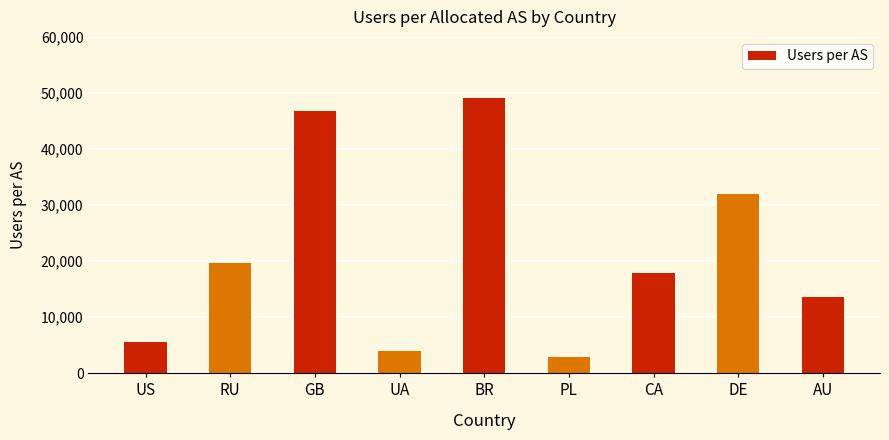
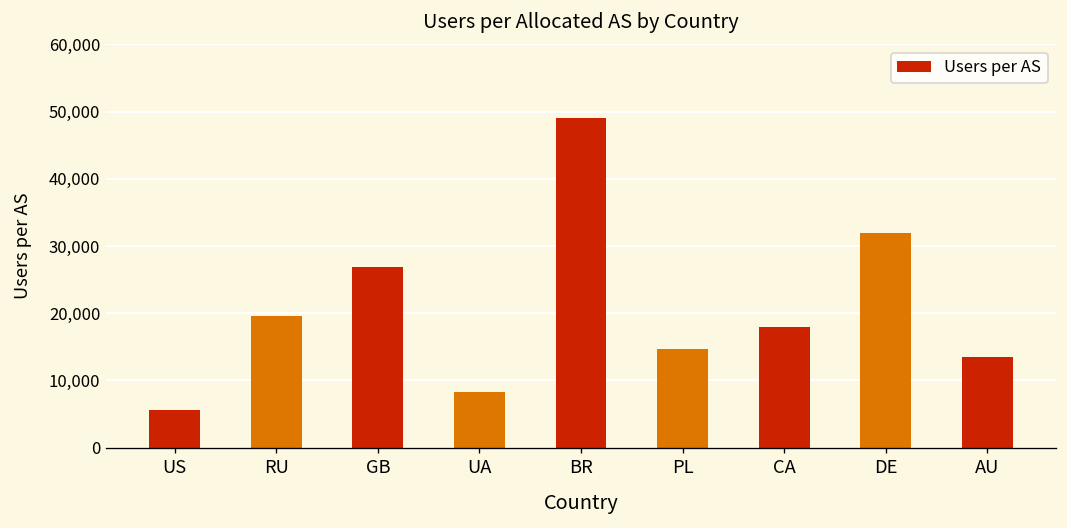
GB: 47,000 -> 27,000
UA: 4,000 -> 8,000
PL: 3,000 -> 15,000
